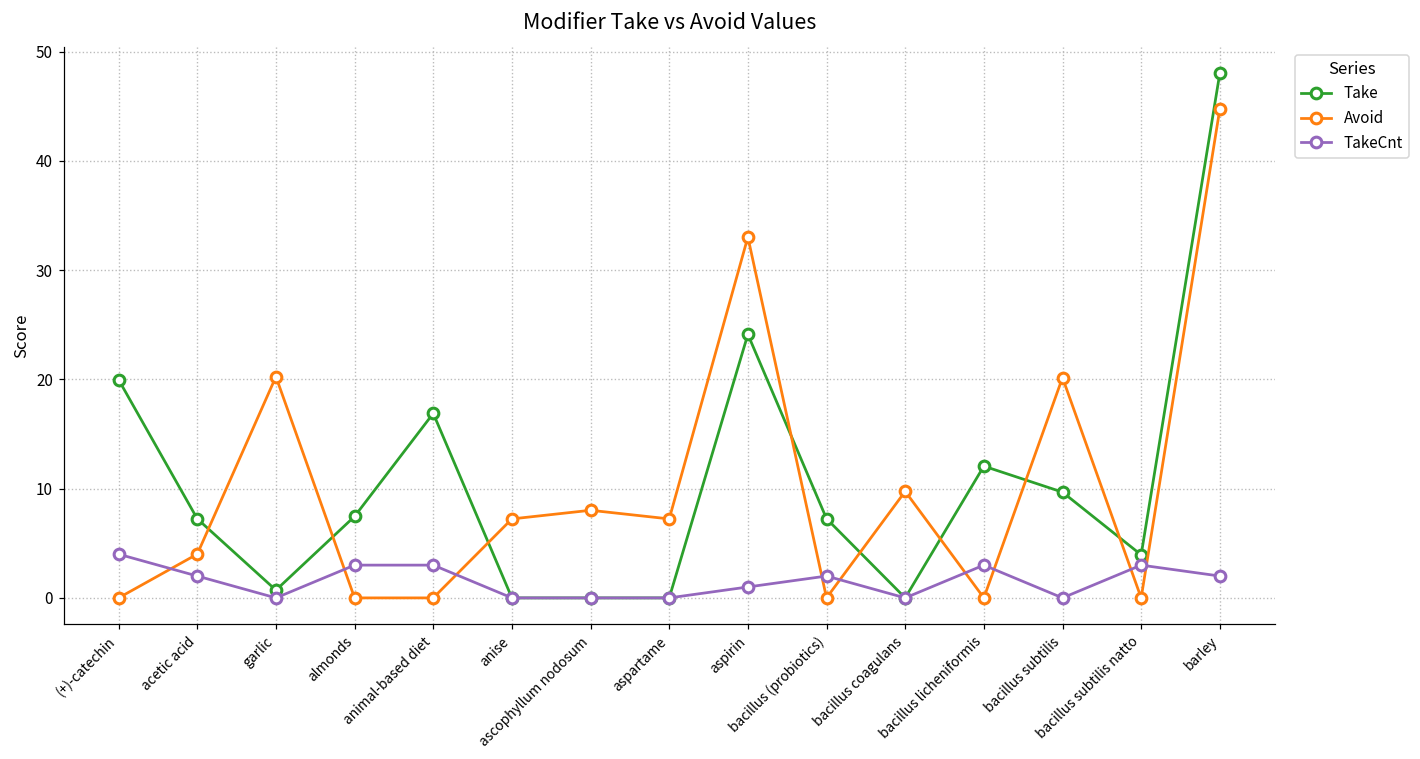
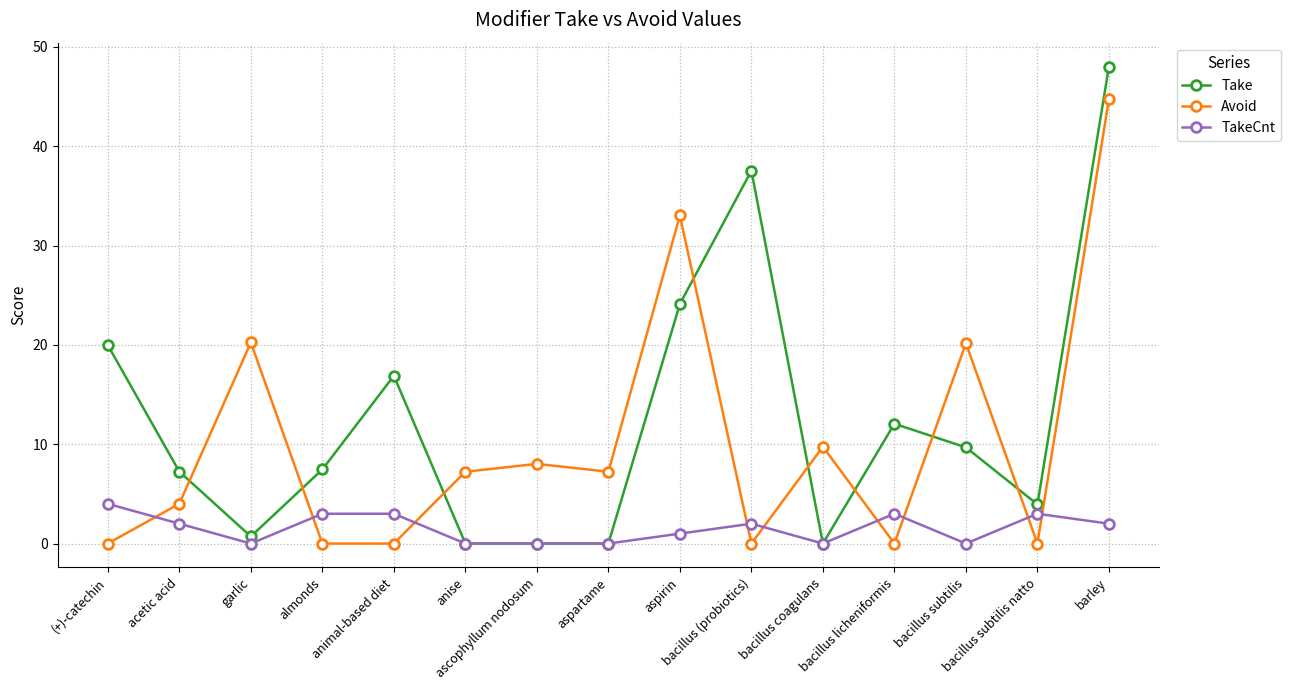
Take, bacillus (probiotics): 7 -> 38
